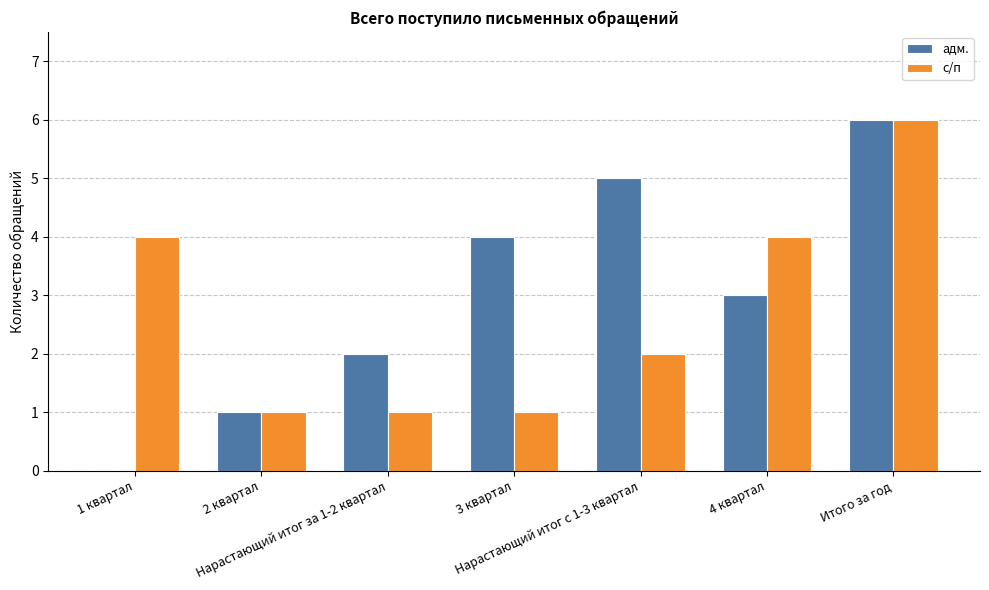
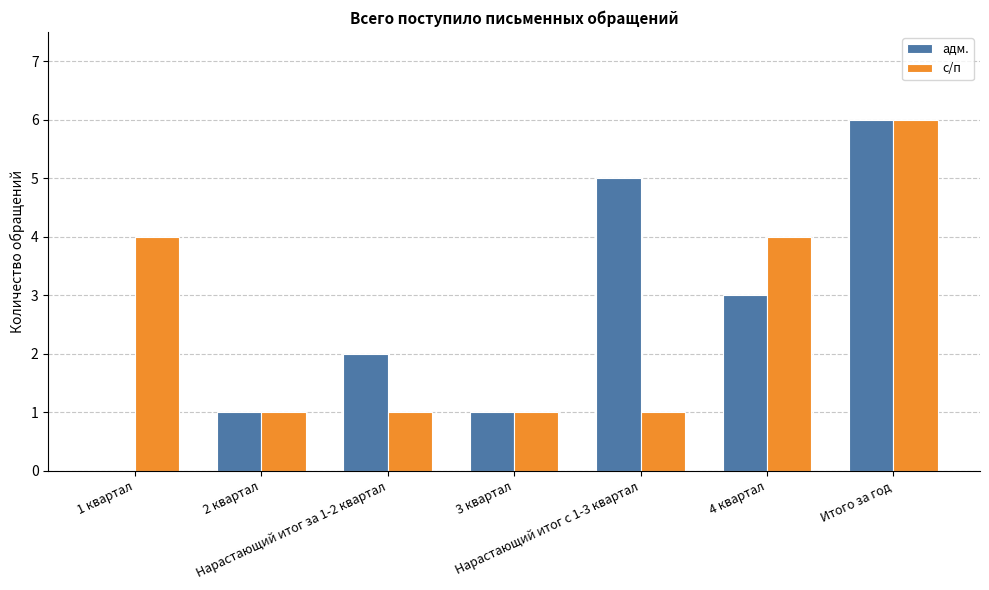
адм., 3 квартал: 4 -> 1
с/п, Нарастающий итог с 1-3 квартал: 2 -> 1
